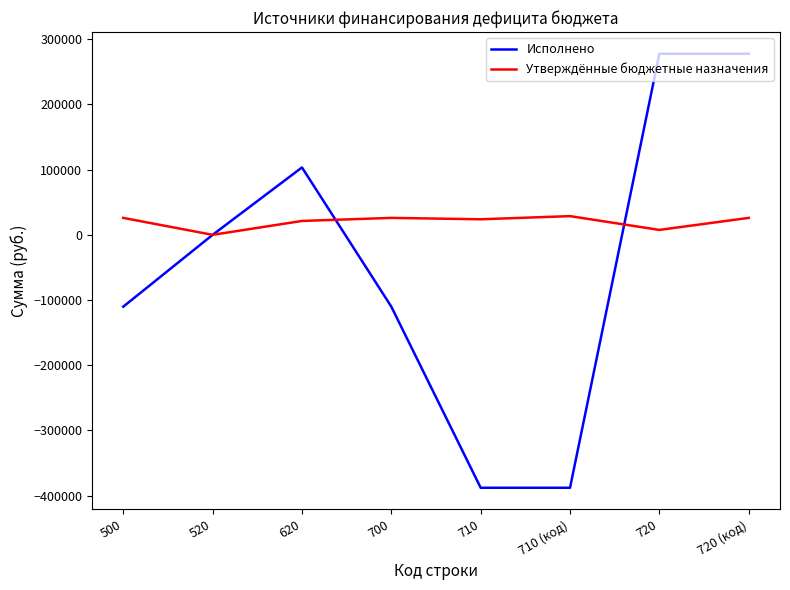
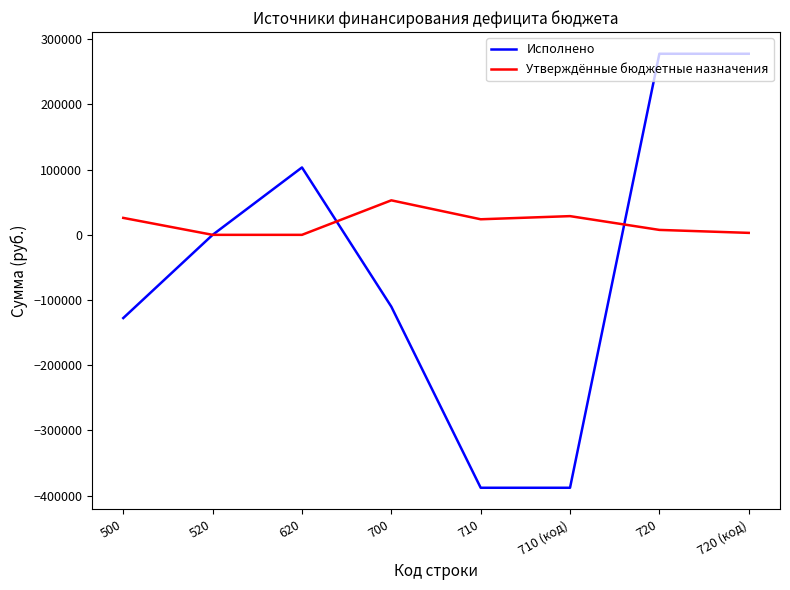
Исполнено, 500: -110000 -> -130000
Утверждённые бюджетные назначения, 620: 20000 -> 0
Утверждённые бюджетные назначения, 700: 30000 -> 50000
Утверждённые бюджетные назначения, 720 (код): 30000 -> 0
